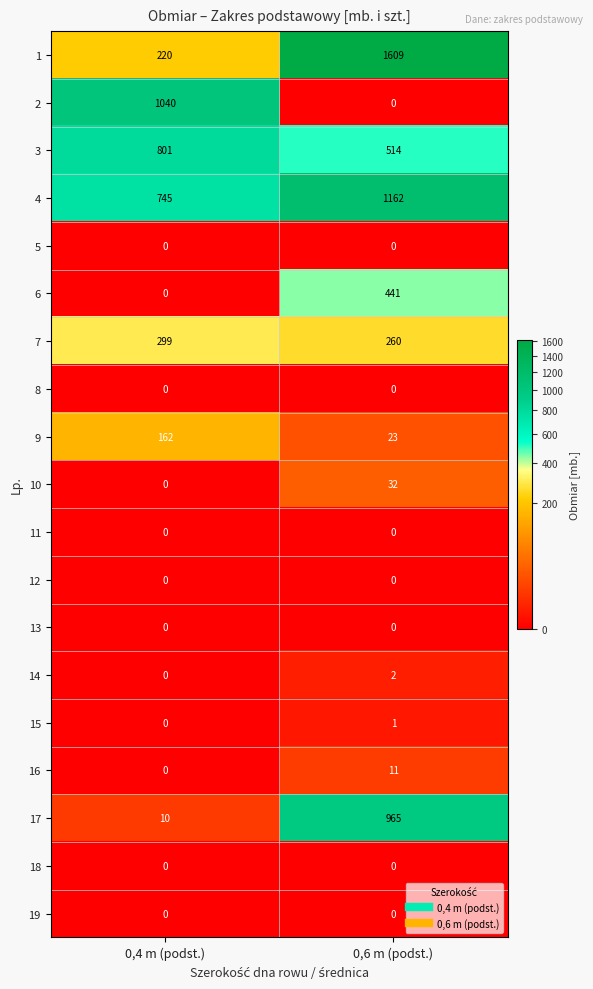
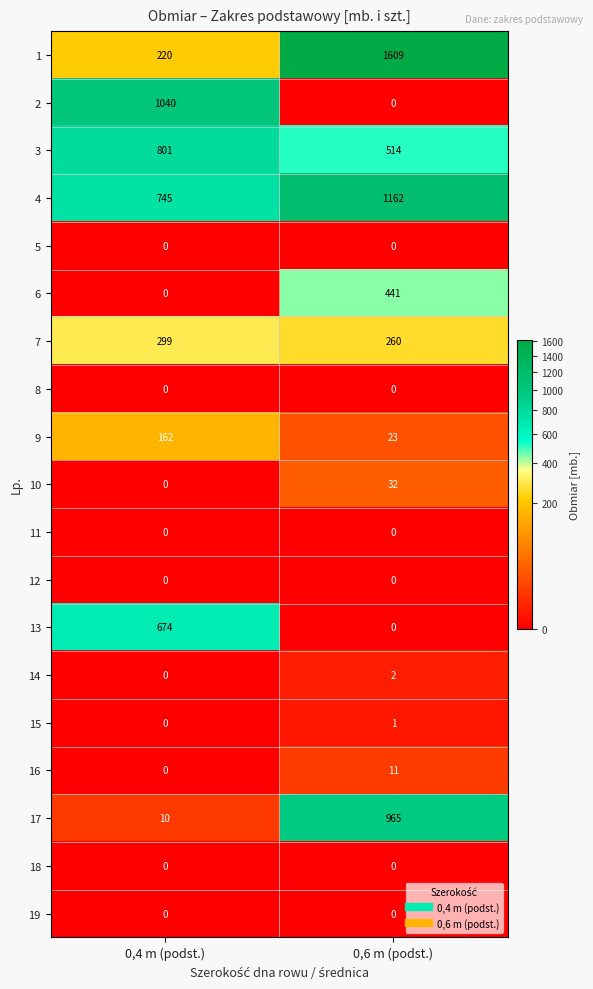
13, 0,4 m (podst.): 0 -> 674
